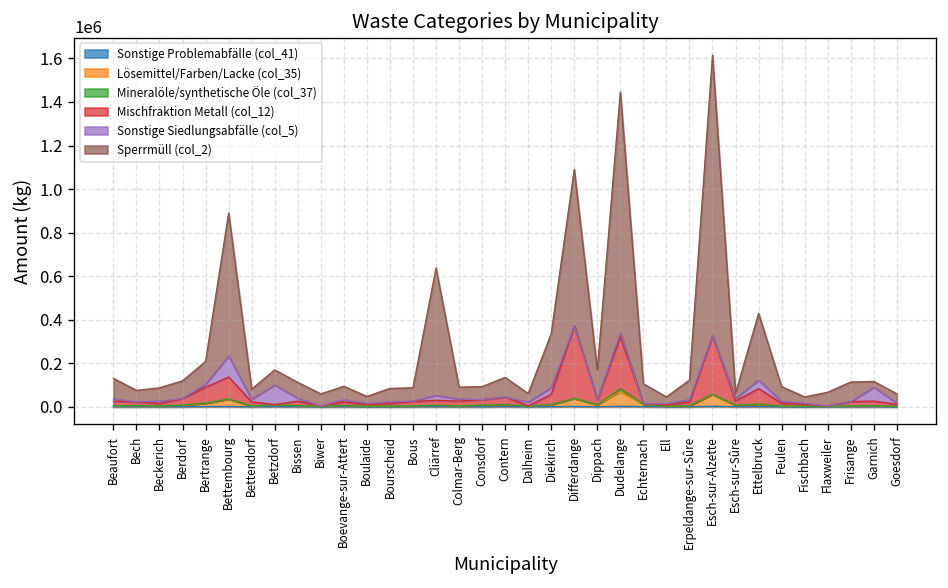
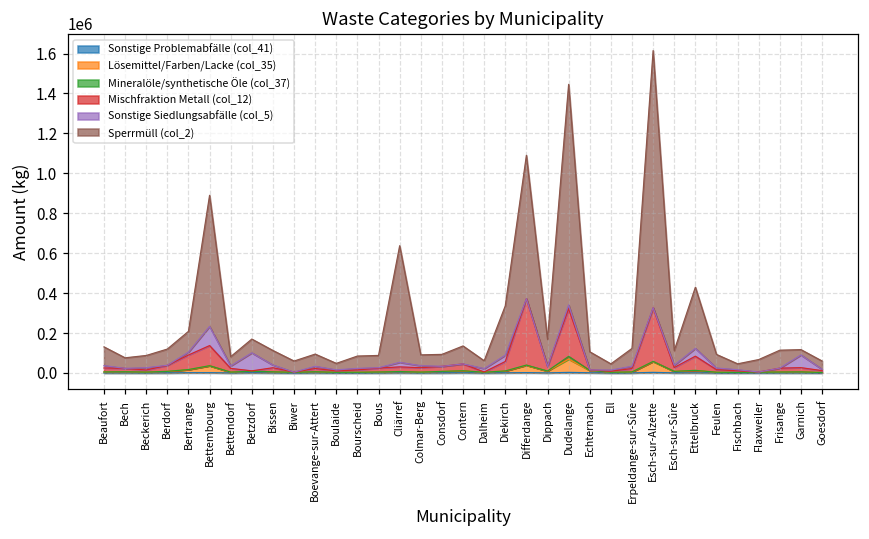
Sperrmüll (col_2), Esch-sur-Sûre: 20000 -> 70000
